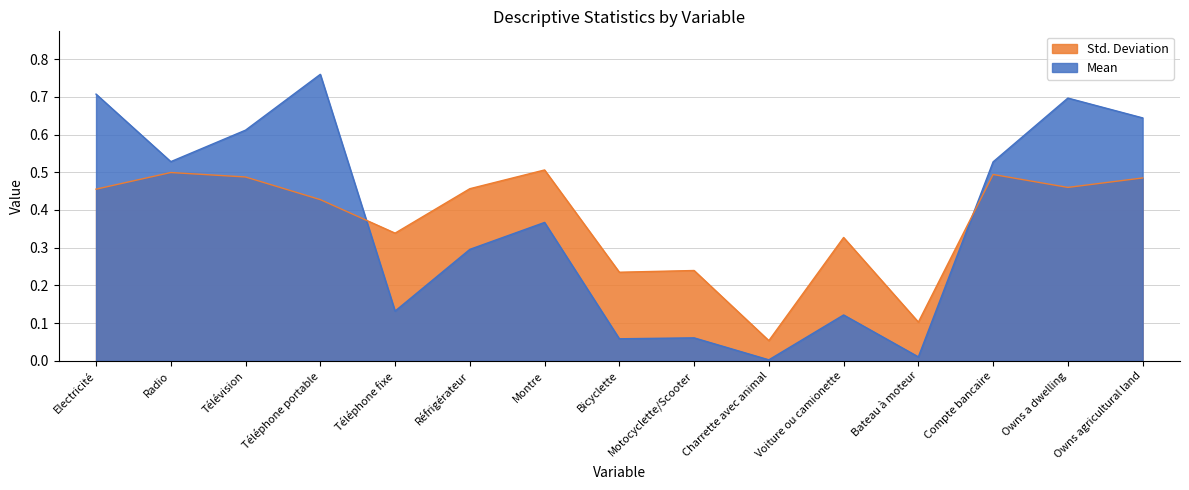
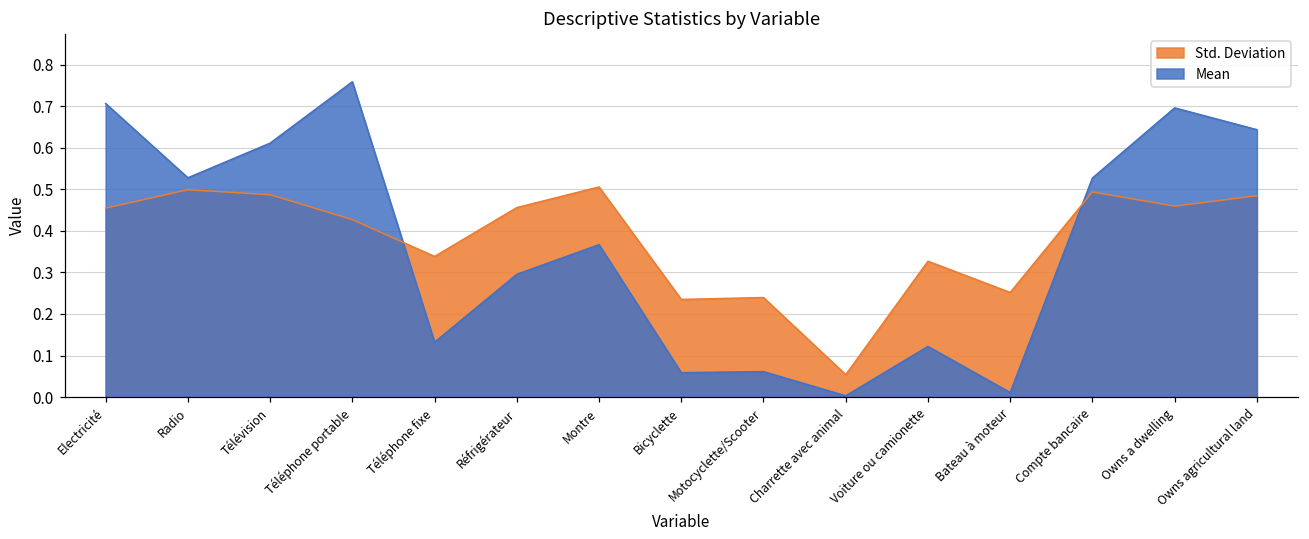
Std. Deviation, Bateau à moteur: 0.10 -> 0.25
